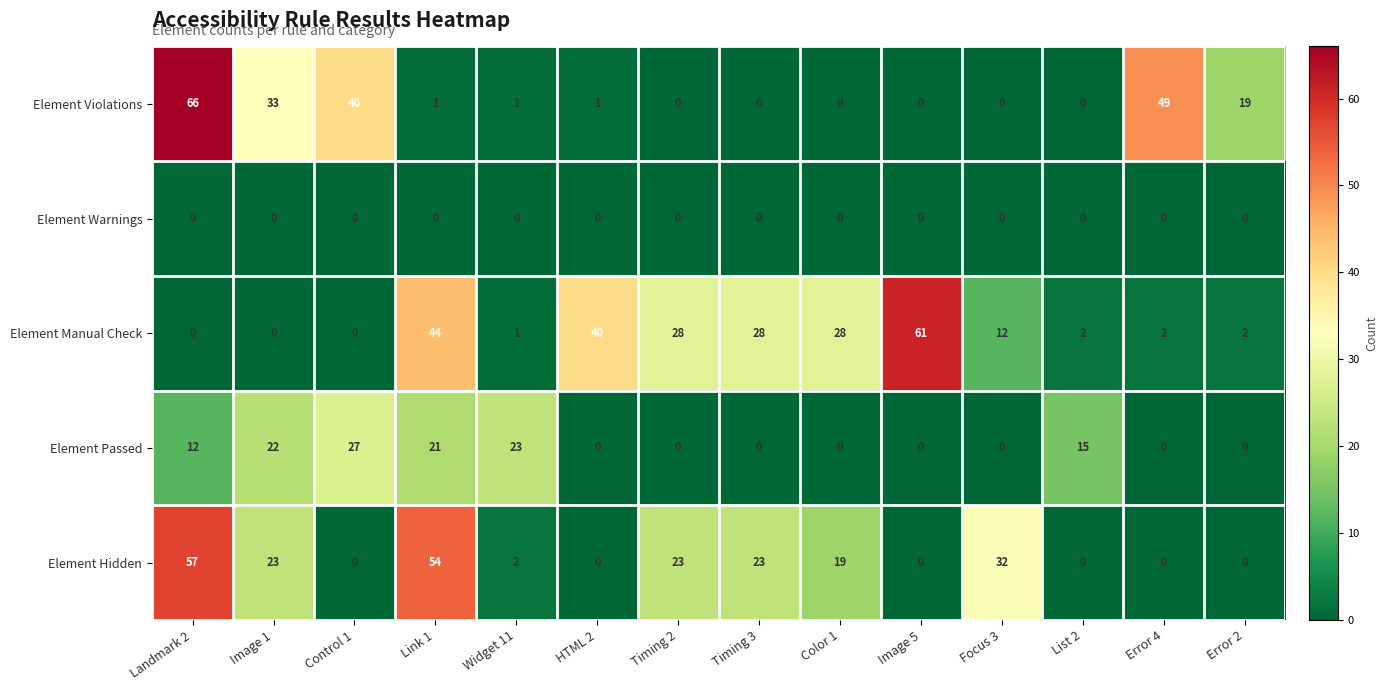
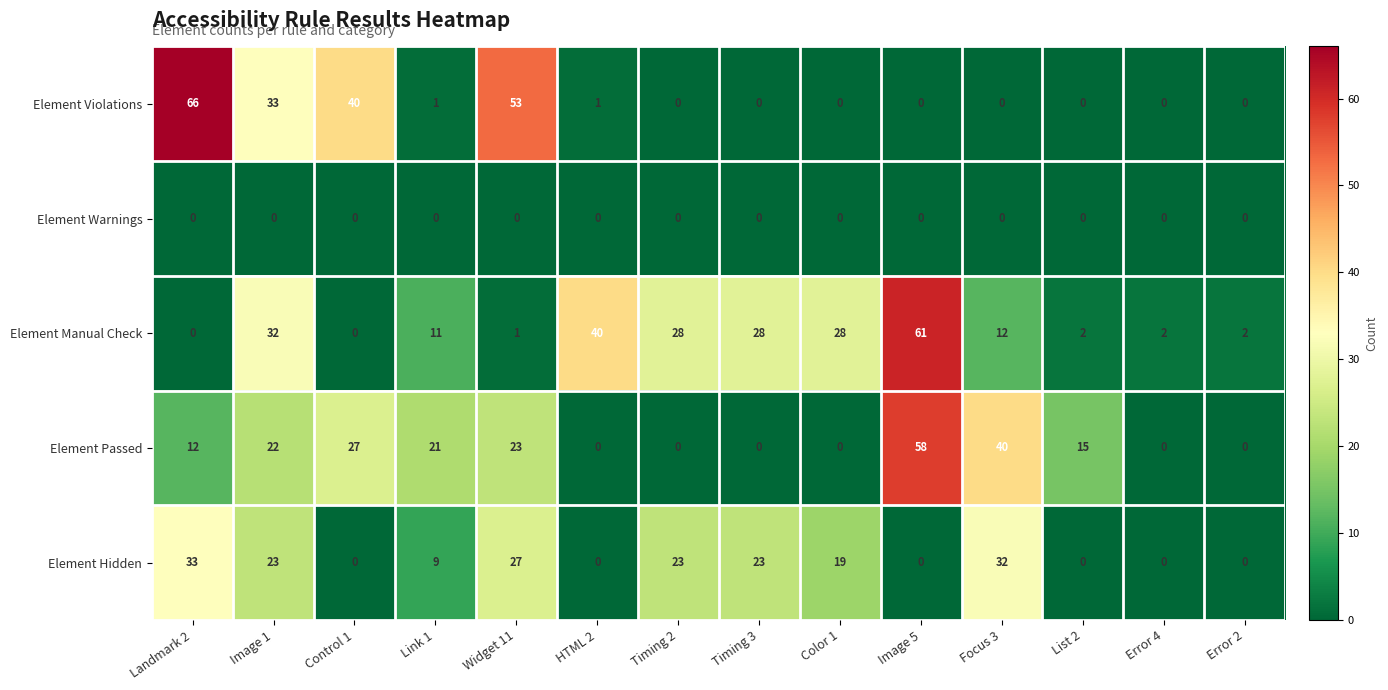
Element Violations, Widget 11: 1 -> 53
Element Violations, Error 4: 49 -> 0
Element Violations, Error 2: 19 -> 0
Element Manual Check, Image 1: 0 -> 32
Element Manual Check, Link 1: 44 -> 11
Element Passed, Image 5: 0 -> 58
Element Passed, Focus 3: 0 -> 40
Element Hidden, Landmark 2: 57 -> 33
Element Hidden, Link 1: 54 -> 9
Element Hidden, Widget 11: 2 -> 27
